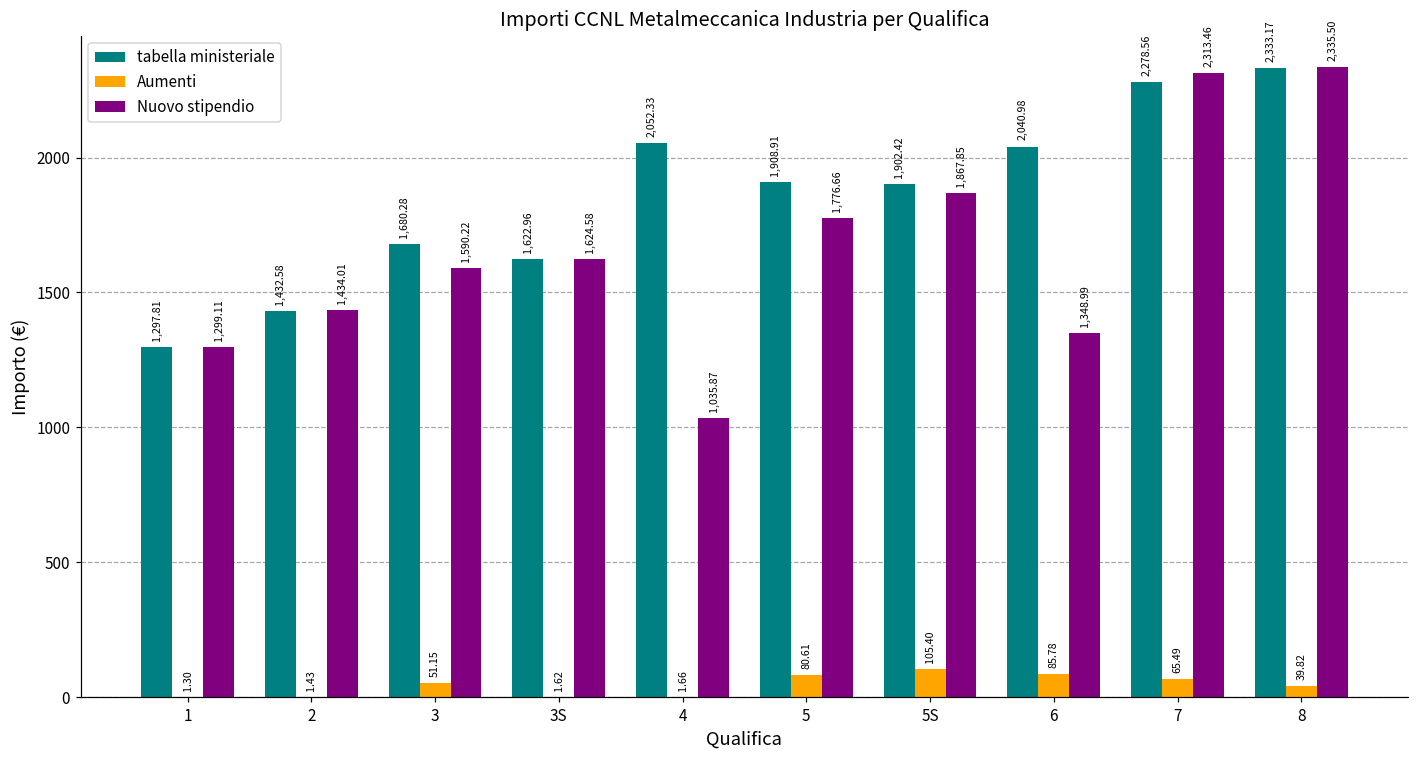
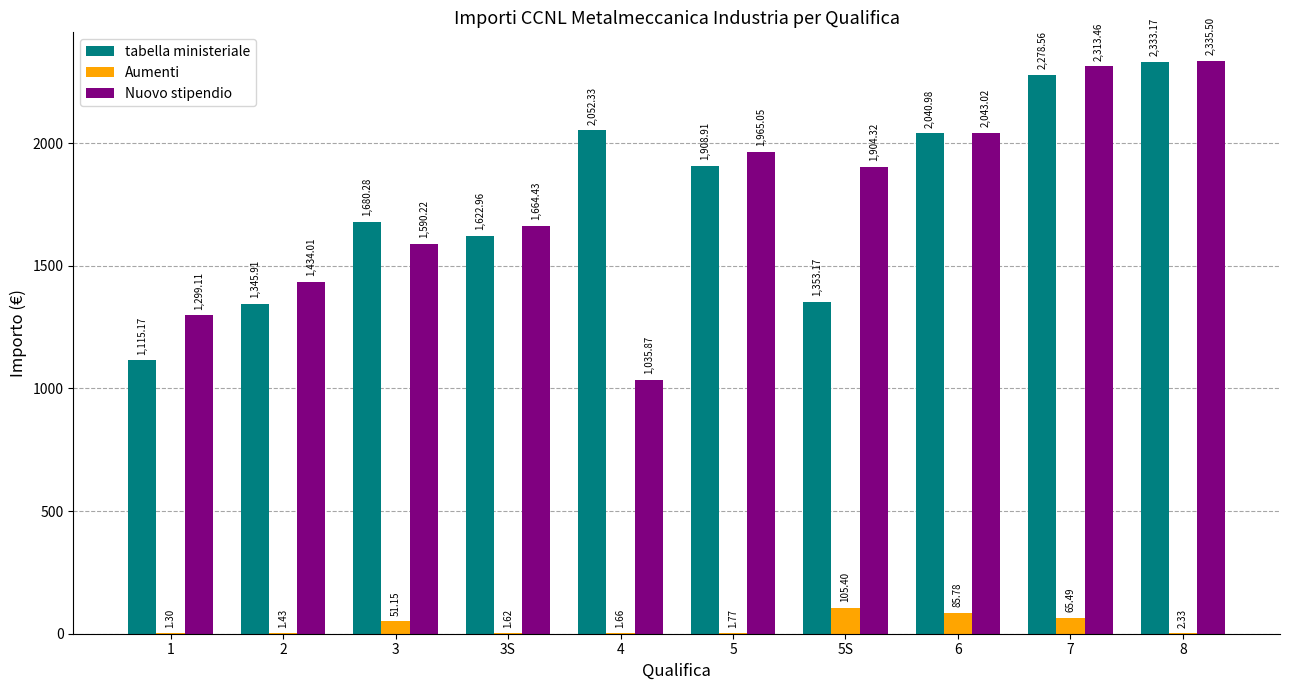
tabella ministeriale, 1: 1,297.81 -> 1,115.17
tabella ministeriale, 2: 1,432.58 -> 1,345.91
Nuovo stipendio, 3S: 1,624.58 -> 1,664.43
Aumenti, 5: 80.61 -> 1.77
Nuovo stipendio, 5: 1,776.66 -> 1,965.05
tabella ministeriale, 5S: 1,902.42 -> 1,353.17
Nuovo stipendio, 5S: 1,867.85 -> 1,904.32
Nuovo stipendio, 6: 1,348.99 -> 2,043.02
Aumenti, 8: 39.82 -> 2.33
